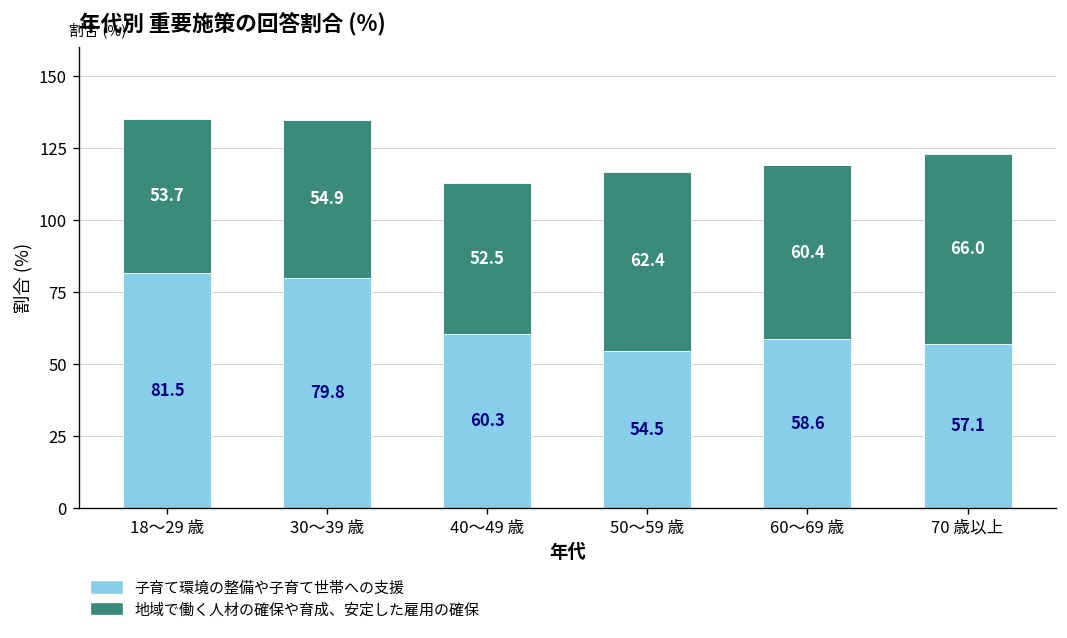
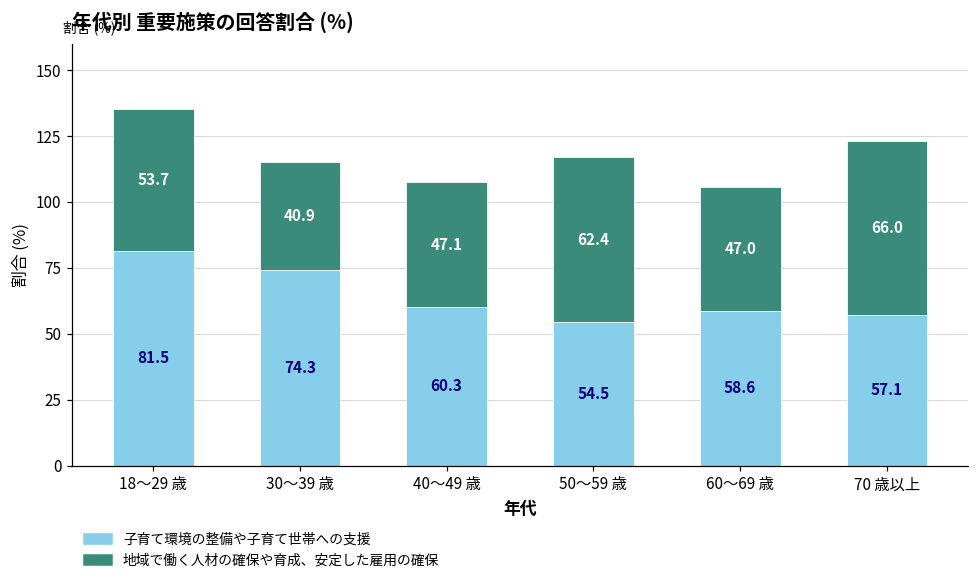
子育て環境の整備や子育て世帯への支援, 30～39 歳: 79.8 -> 74.3
地域で働く人材の確保や育成、安定した雇用の確保, 30～39 歳: 54.9 -> 40.9
地域で働く人材の確保や育成、安定した雇用の確保, 40～49 歳: 52.5 -> 47.1
地域で働く人材の確保や育成、安定した雇用の確保, 60～69 歳: 60.4 -> 47.0
